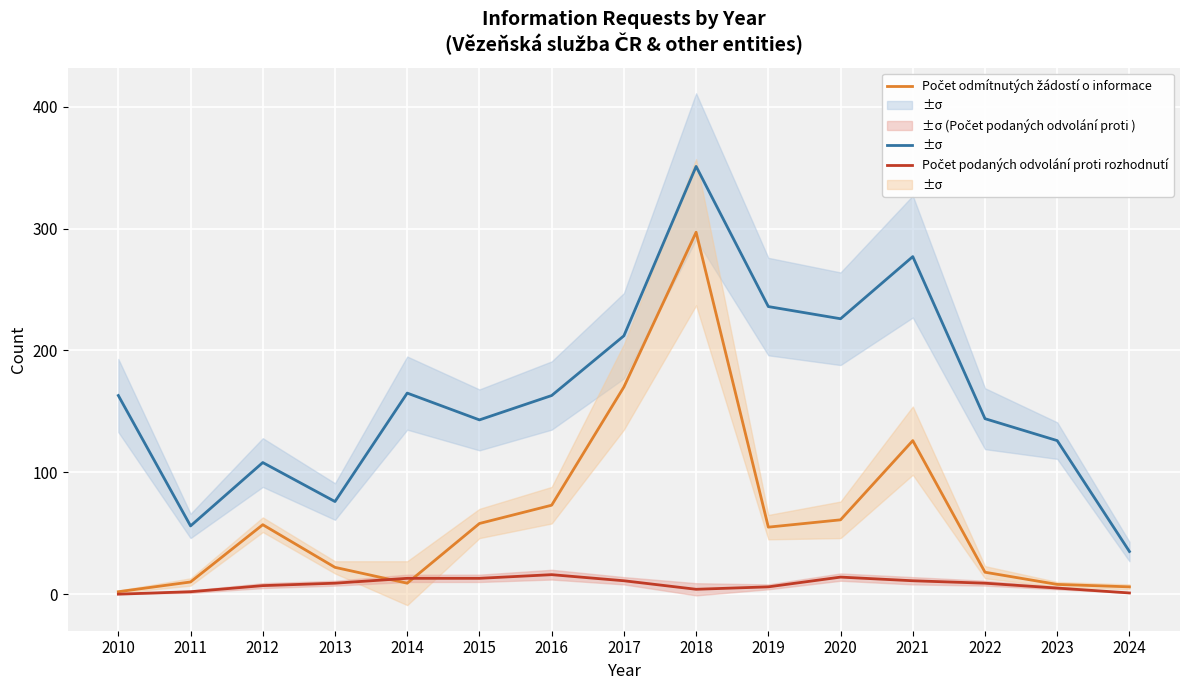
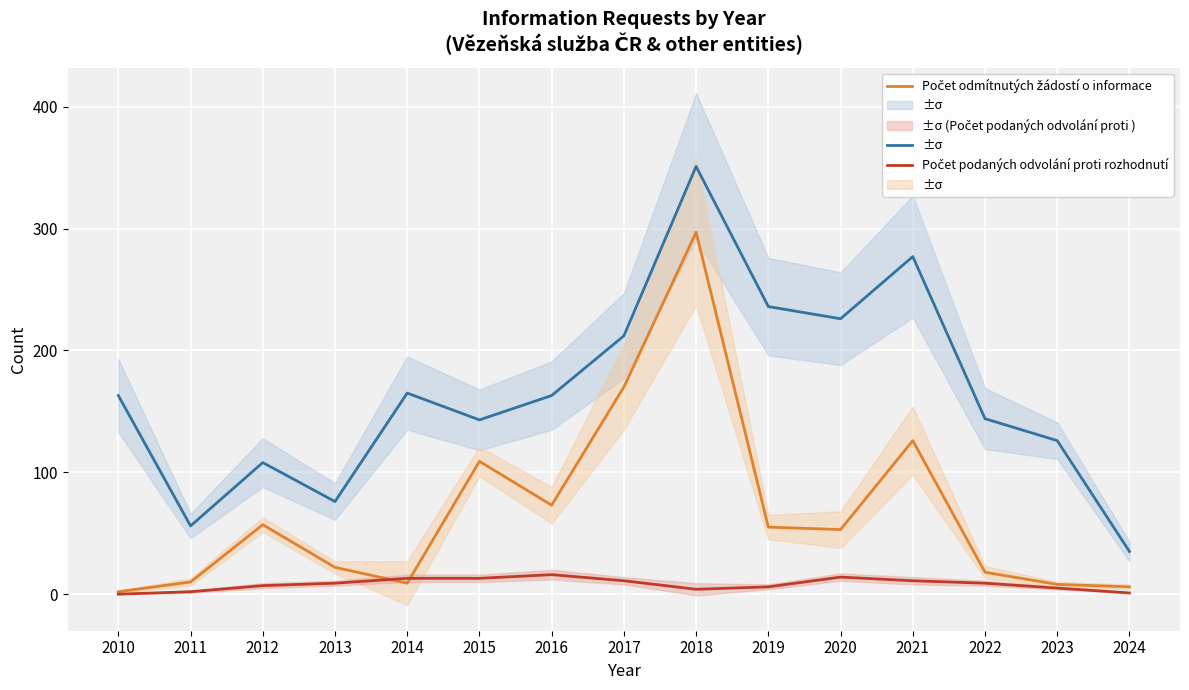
Počet odmítnutých žádostí o informace, 2015: 58 -> 109
Počet odmítnutých žádostí o informace, 2020: 61 -> 53
